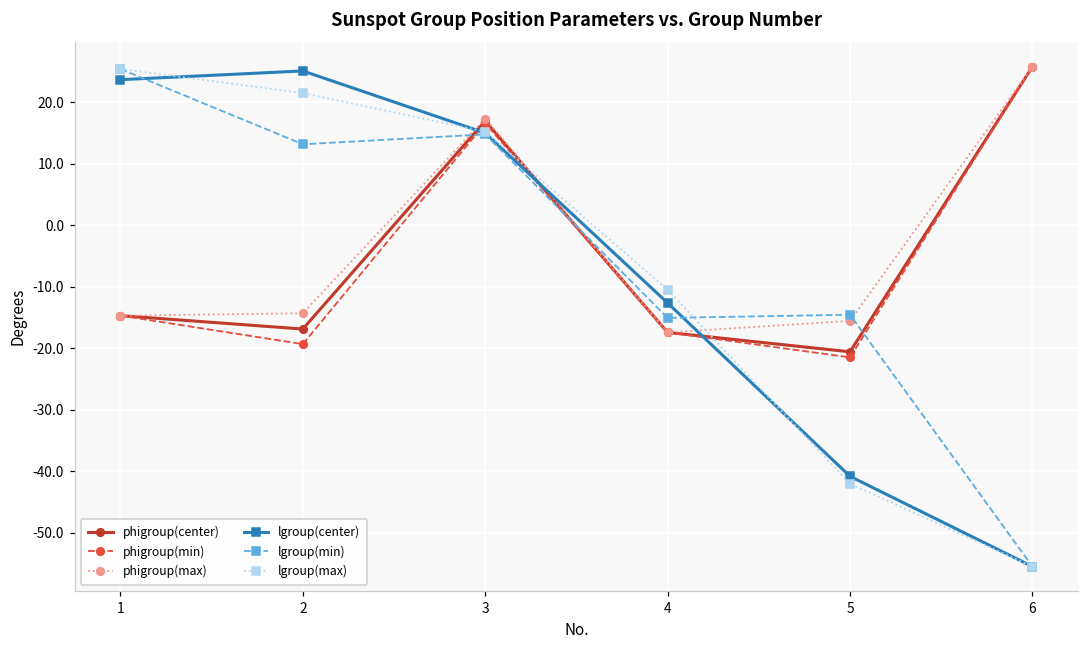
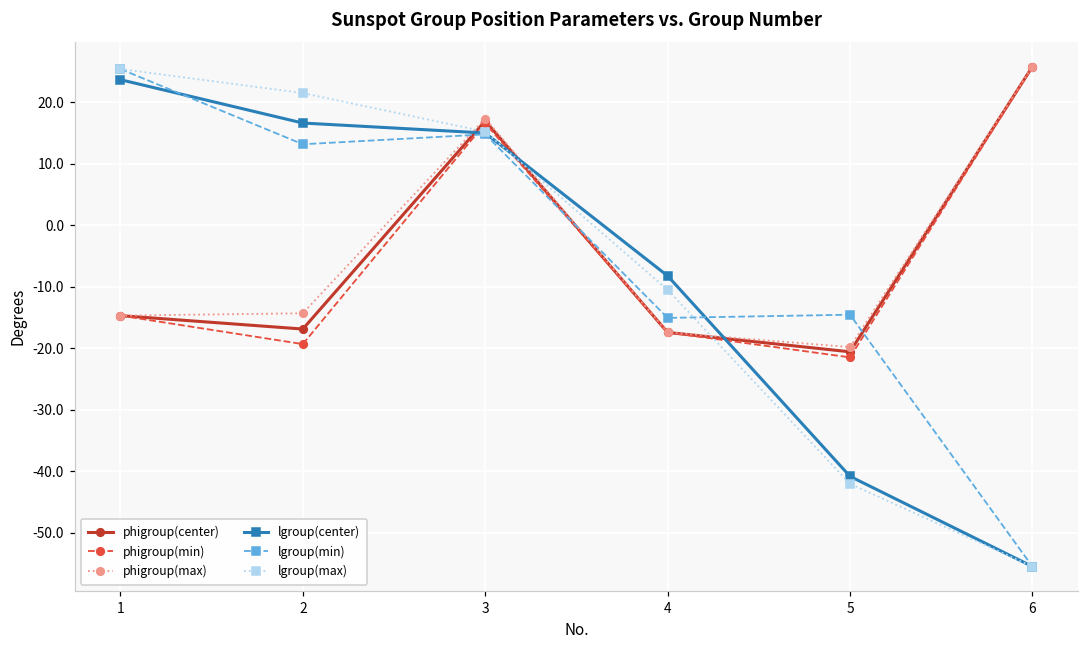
lgroup(center), 2: 25 -> 17
lgroup(center), 4: -13 -> -8
phigroup(max), 5: -16 -> -20
